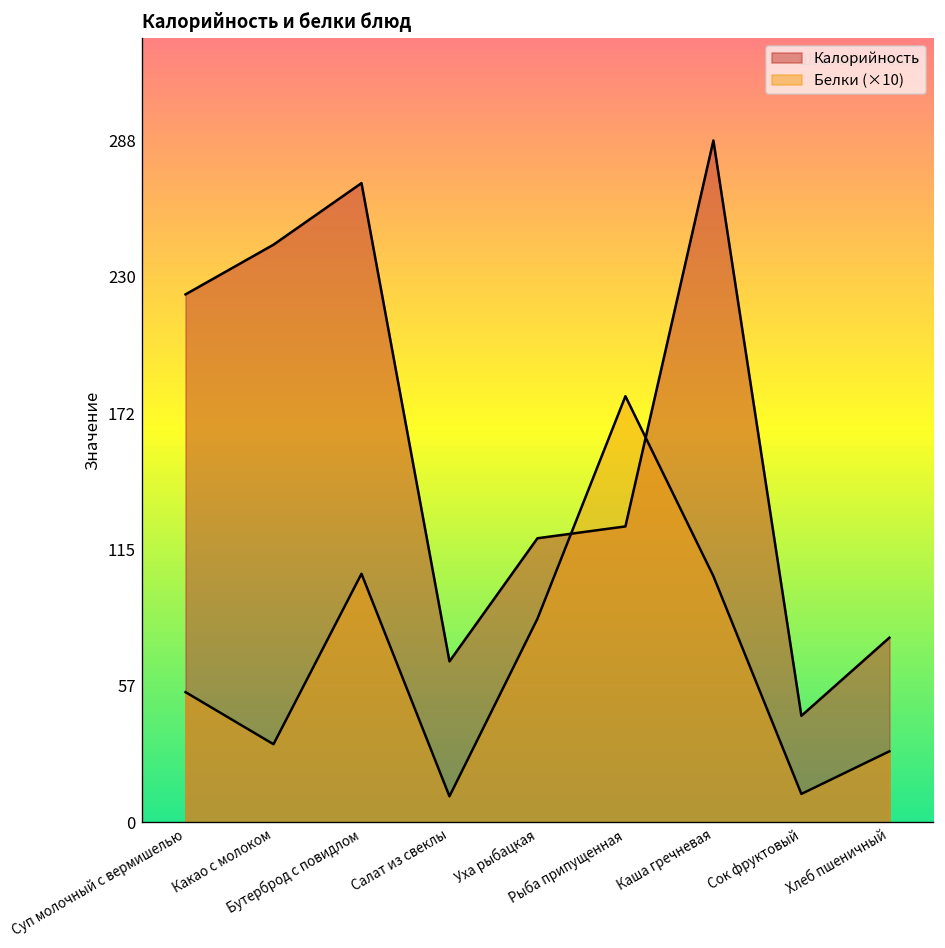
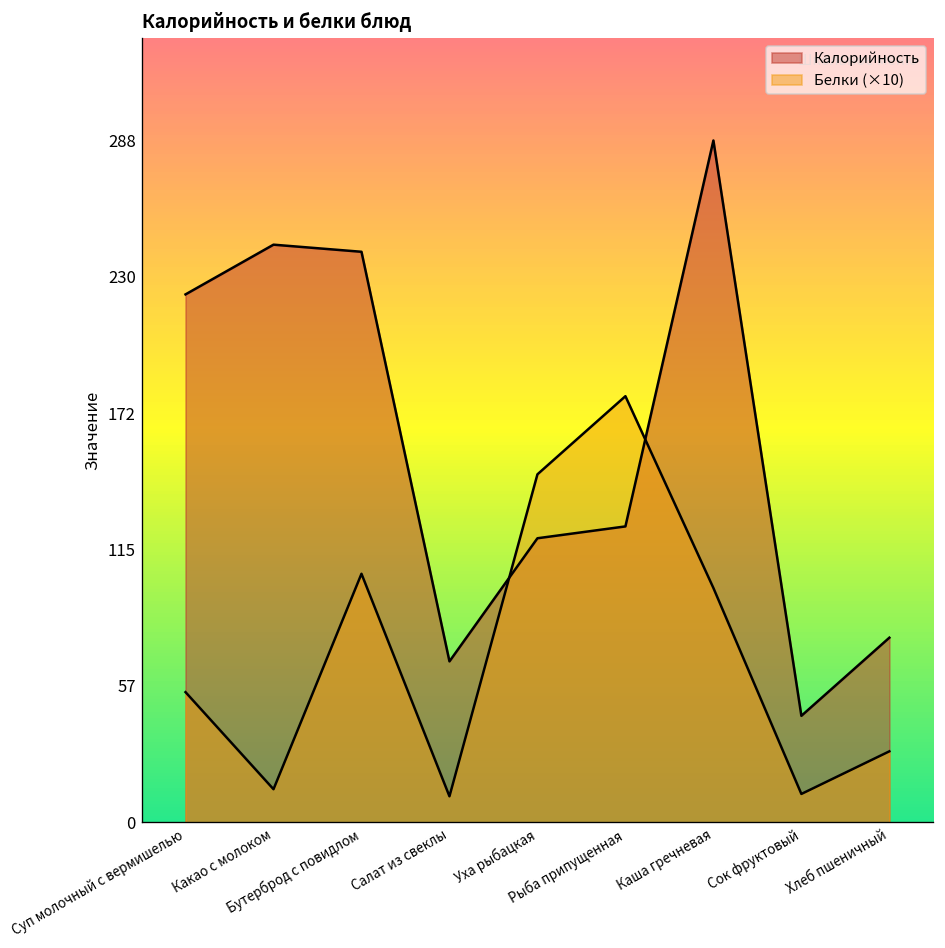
Белки (×10), Какао с молоком: 33 -> 14
Калорийность, Бутерброд с повидлом: 270 -> 241
Белки (×10), Уха рыбацкая: 86 -> 147
Белки (×10), Каша гречневая: 104 -> 99
